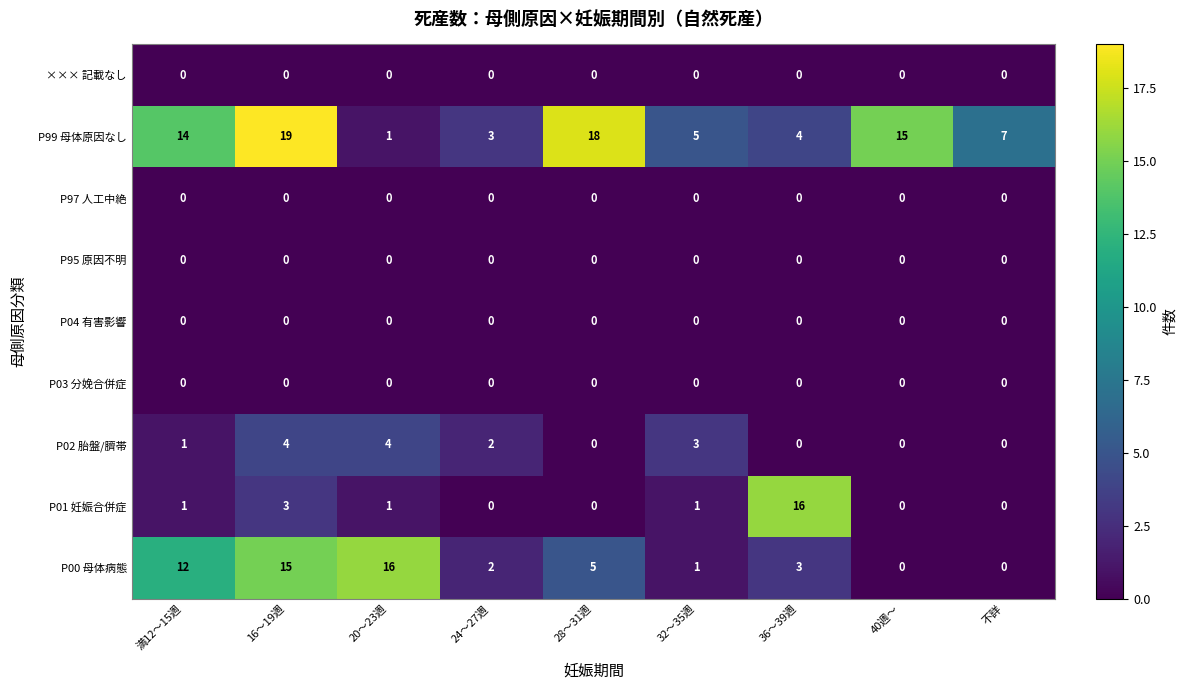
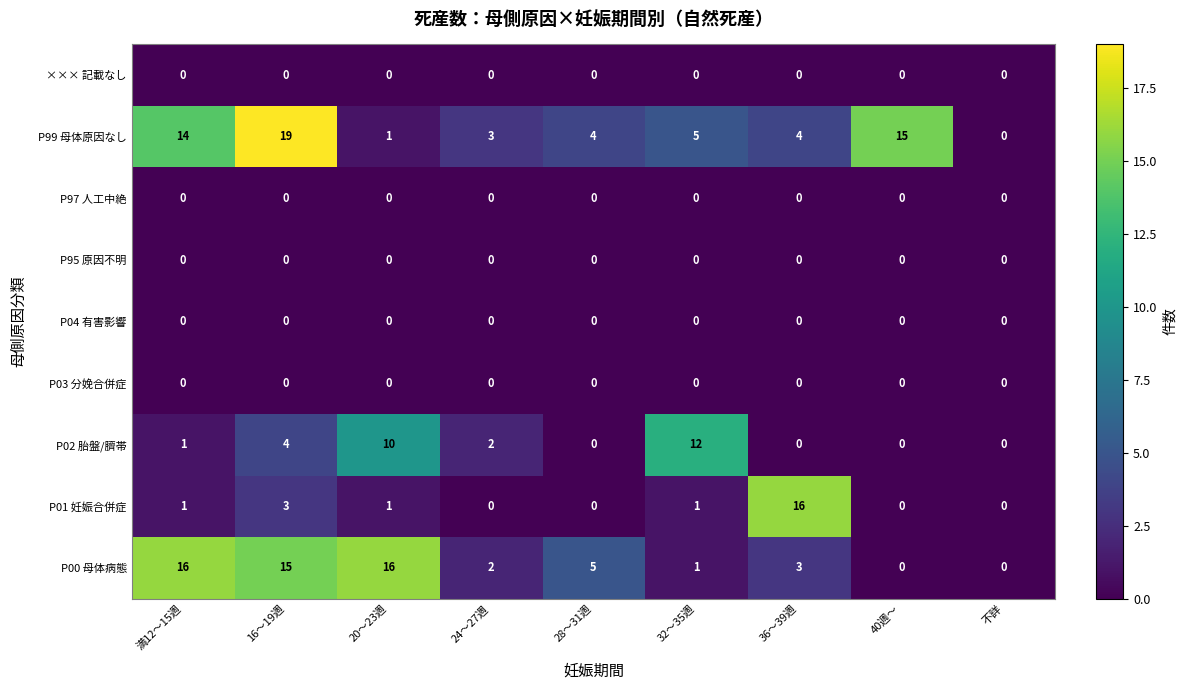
P99 母体原因なし, 28～31週: 18 -> 4
P99 母体原因なし, 不詳: 7 -> 0
P02 胎盤/臍帯, 20～23週: 4 -> 10
P02 胎盤/臍帯, 32～35週: 3 -> 12
P00 母体病態, 満12～15週: 12 -> 16
